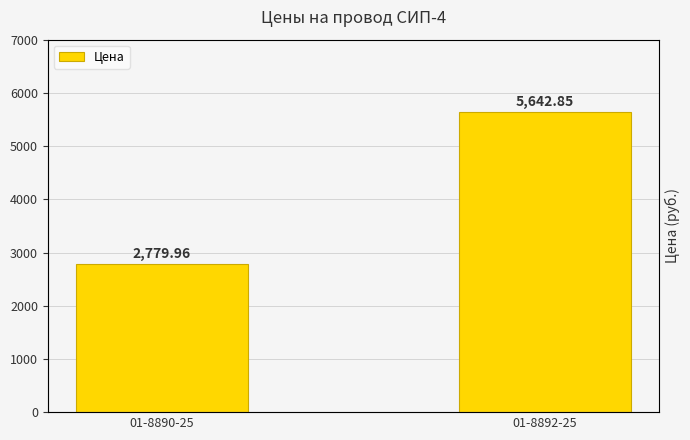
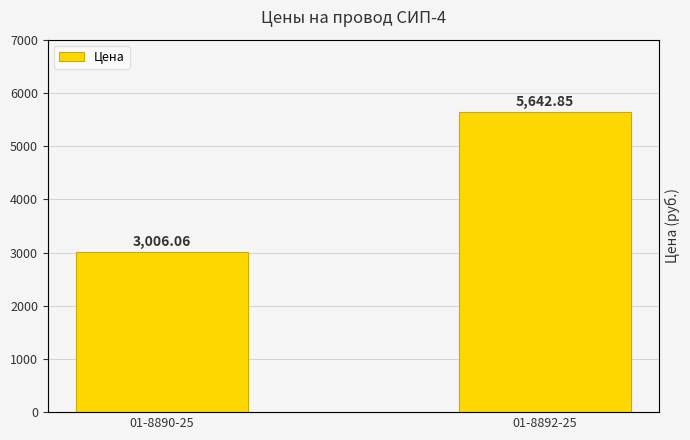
01-8890-25: 2,779.96 -> 3,006.06
